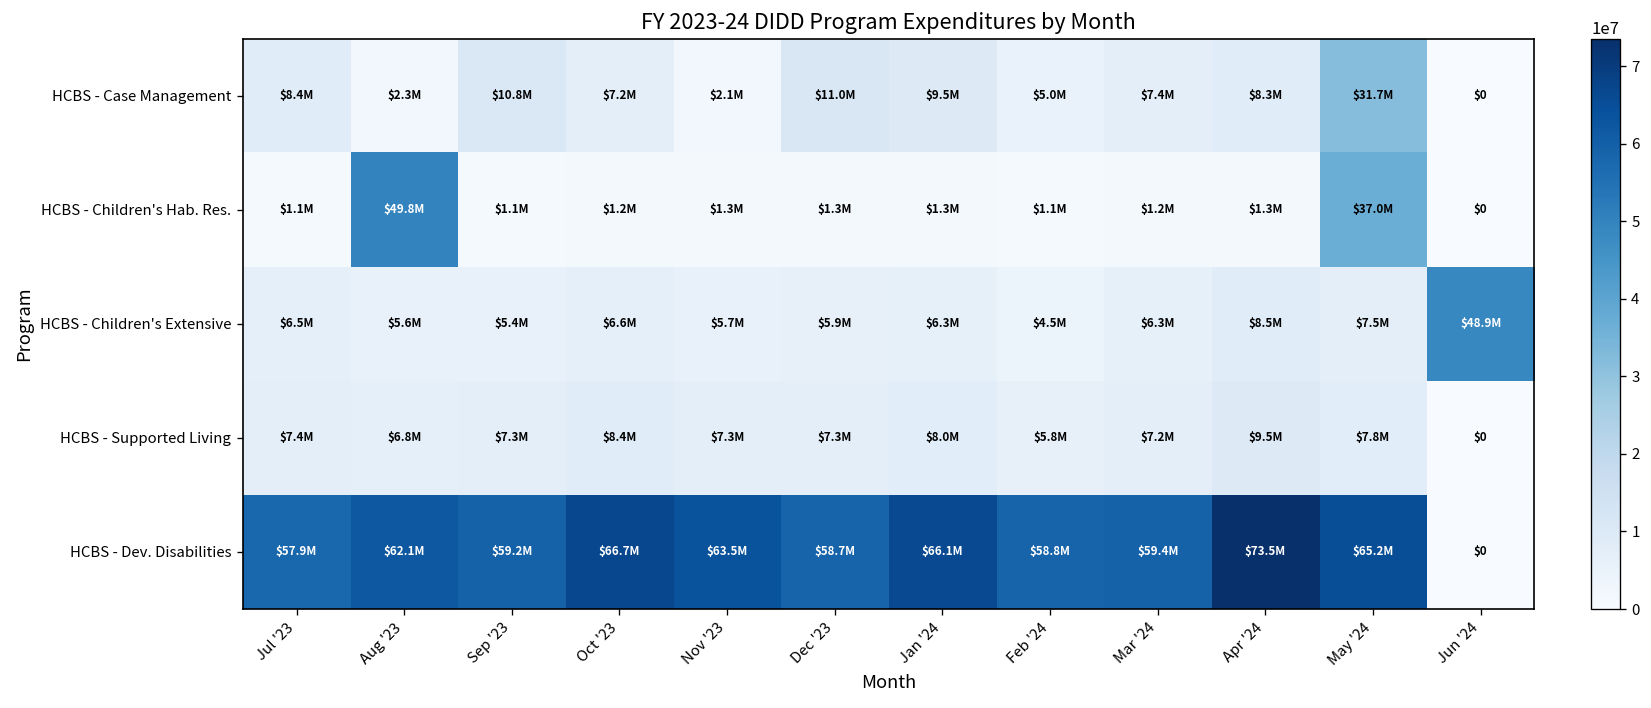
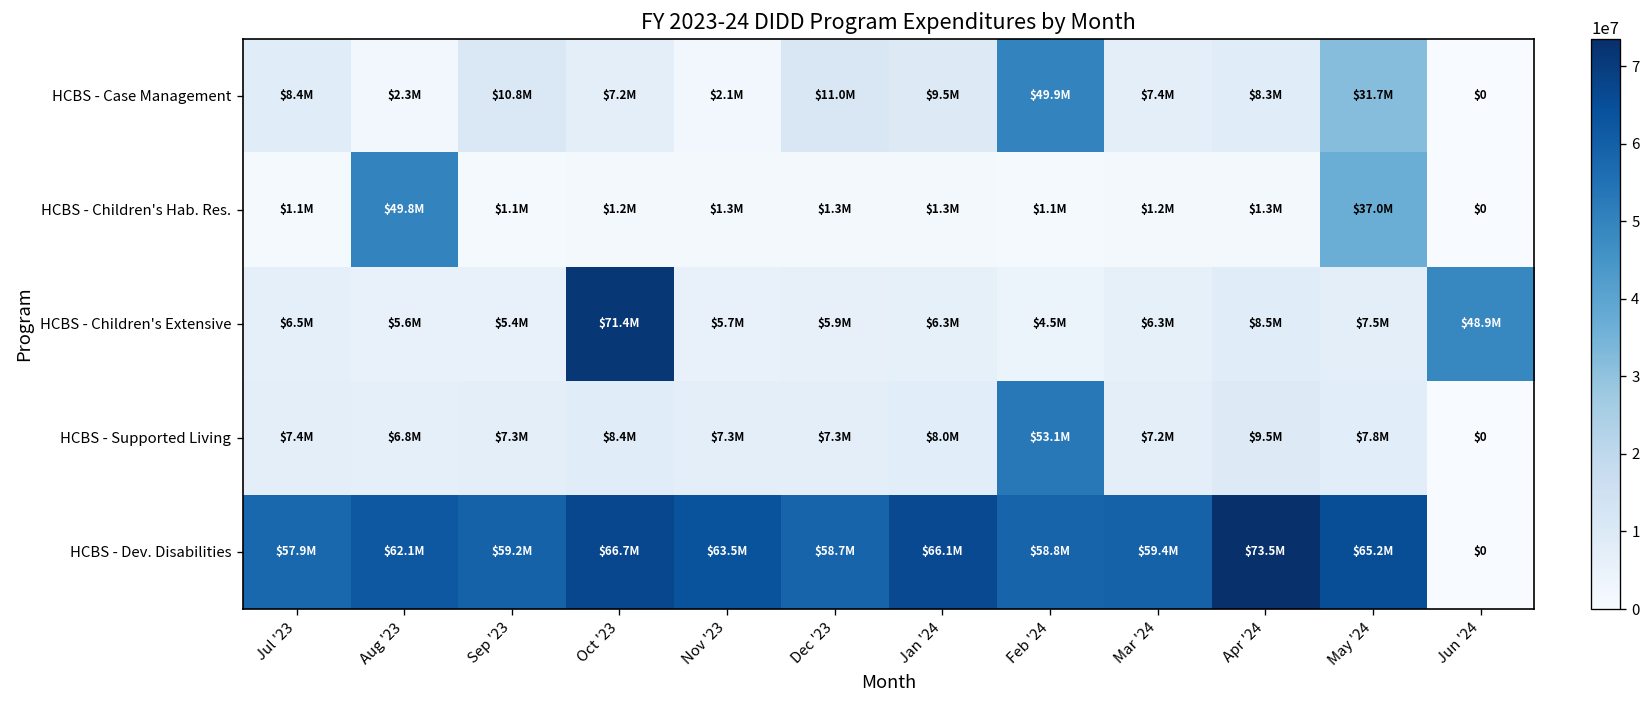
HCBS - Case Management, Feb '24: $5.0M -> $49.9M
HCBS - Children's Extensive, Oct '23: $6.6M -> $71.4M
HCBS - Supported Living, Feb '24: $5.8M -> $53.1M
